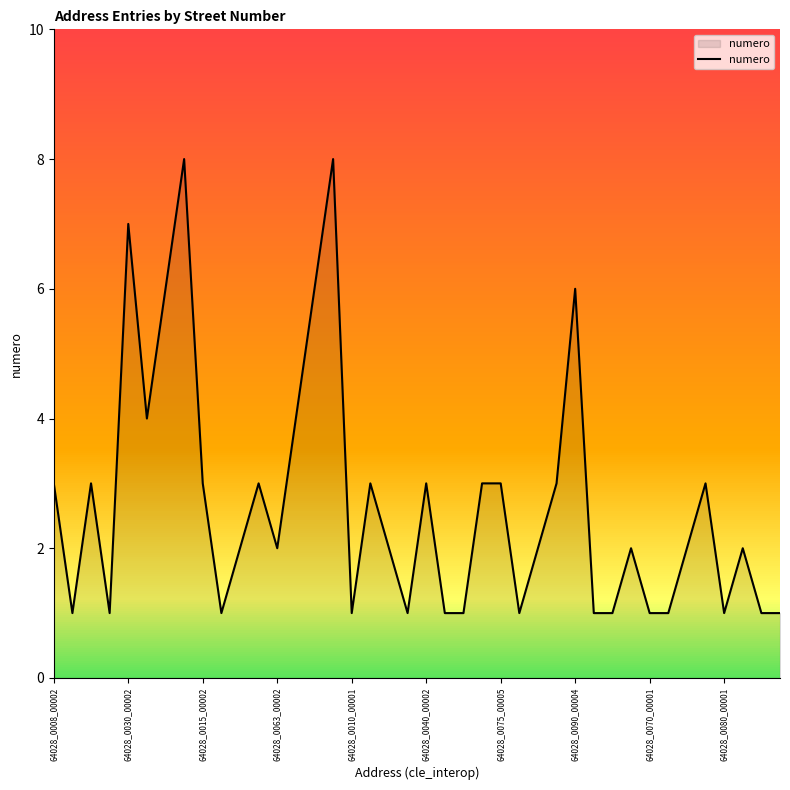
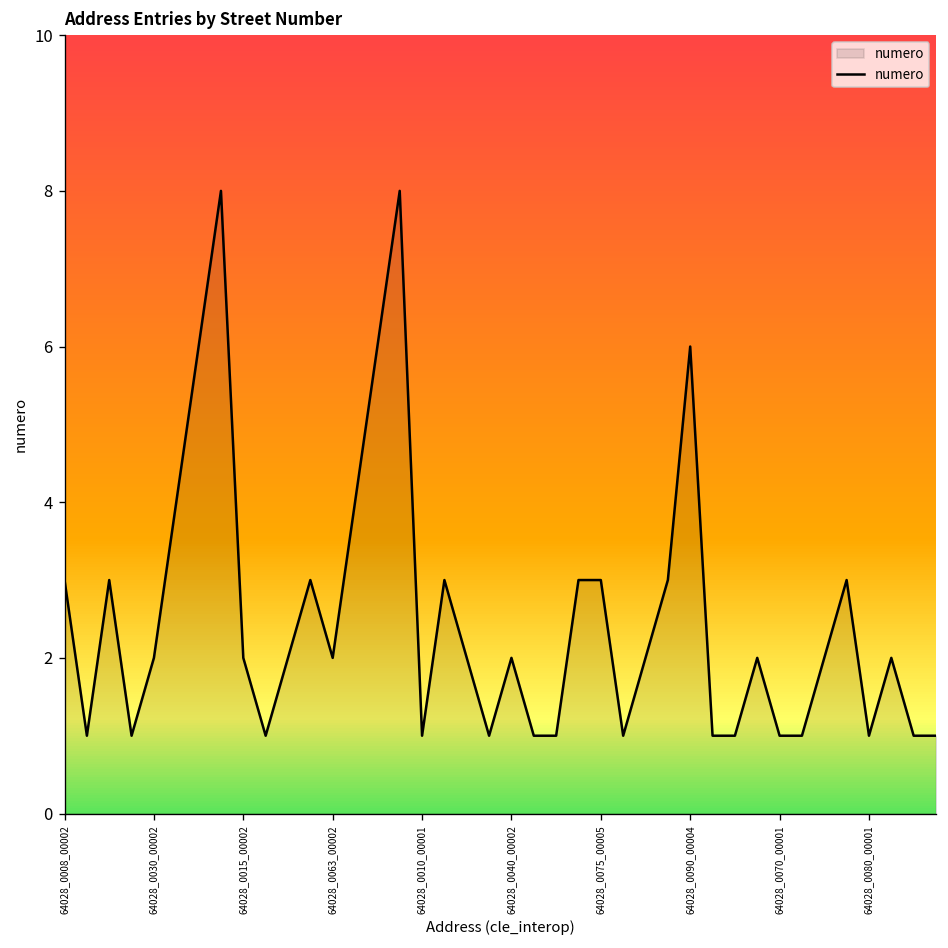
64028_0030_00002: 7 -> 2
64028_0015_00002: 3 -> 2
64028_0040_00002: 3 -> 2
